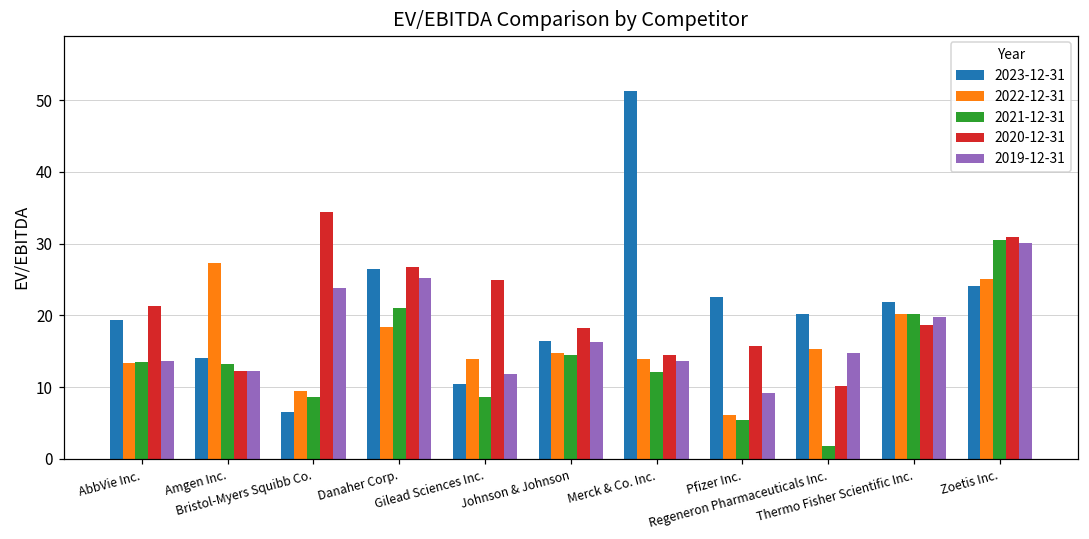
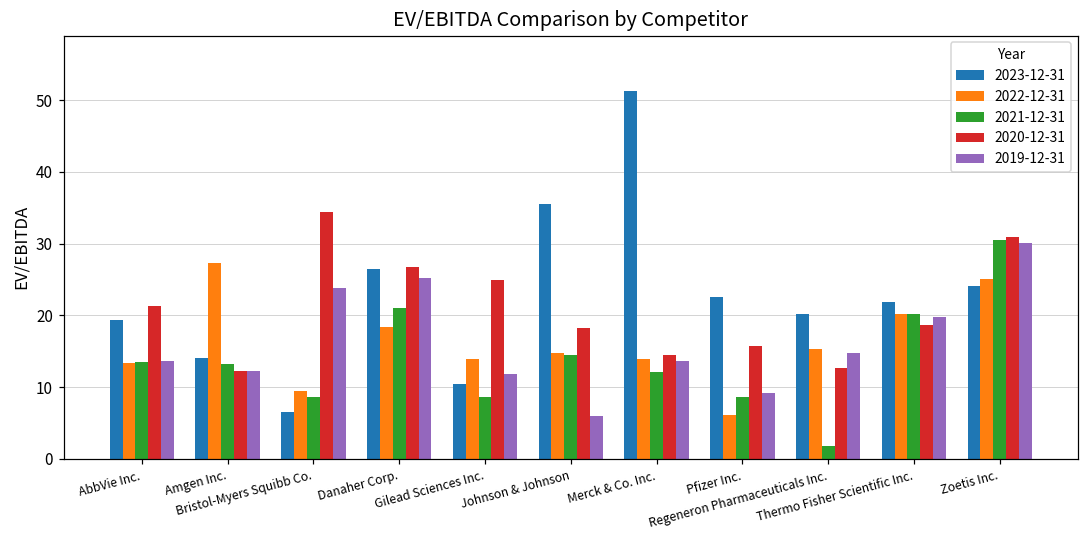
2023-12-31, Johnson & Johnson: 16 -> 35
2019-12-31, Johnson & Johnson: 16 -> 6
2021-12-31, Pfizer Inc.: 5 -> 9
2020-12-31, Regeneron Pharmaceuticals Inc.: 10 -> 13
